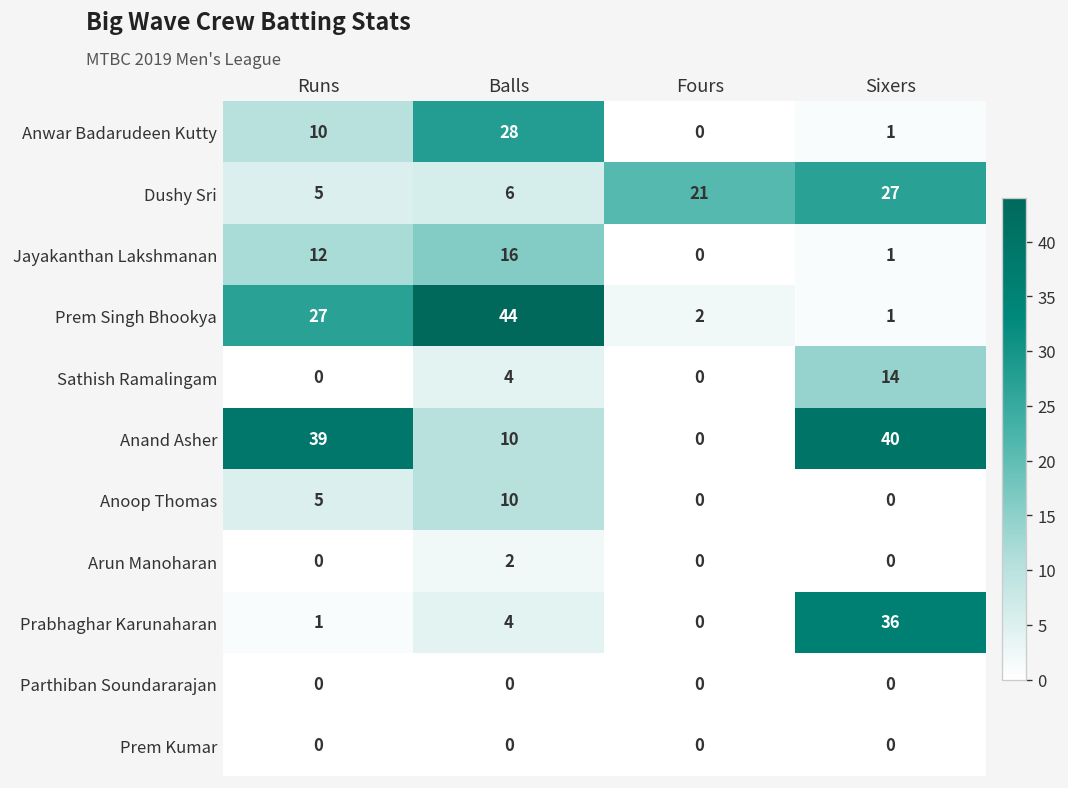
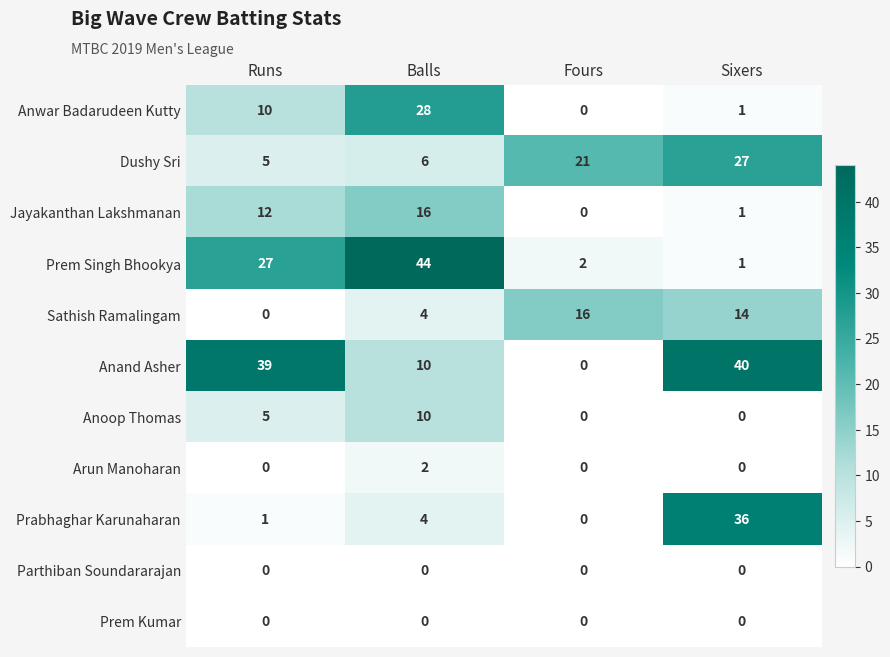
Sathish Ramalingam, Fours: 0 -> 16
